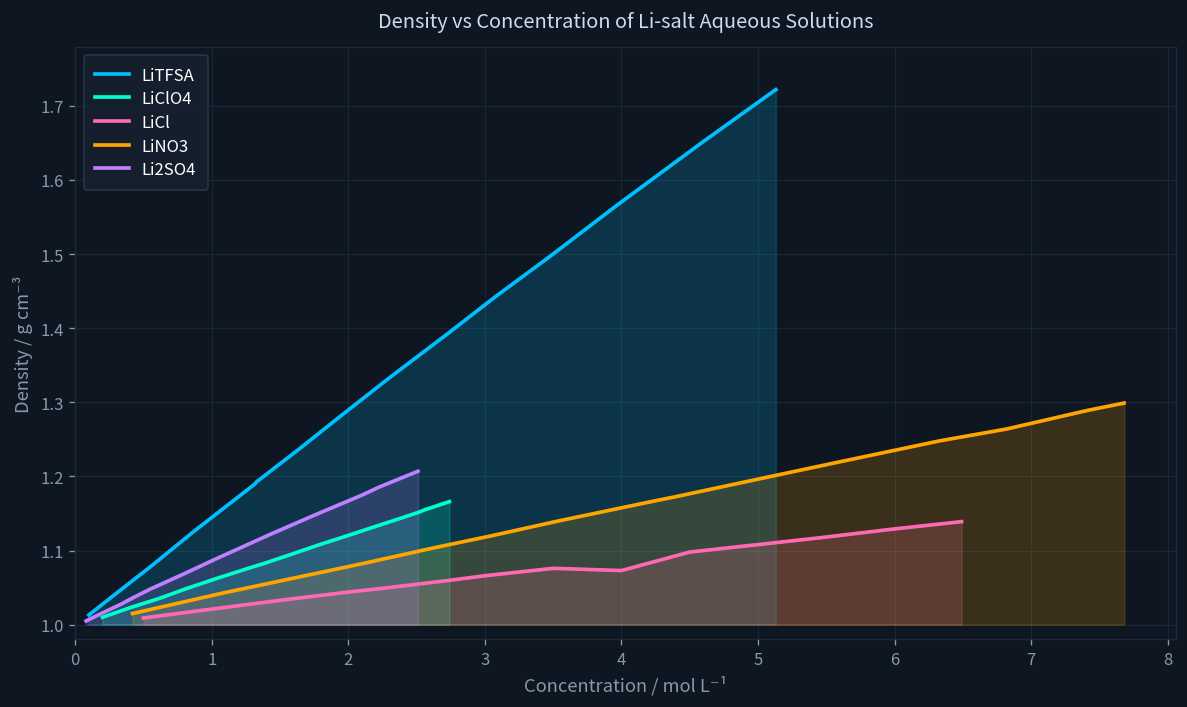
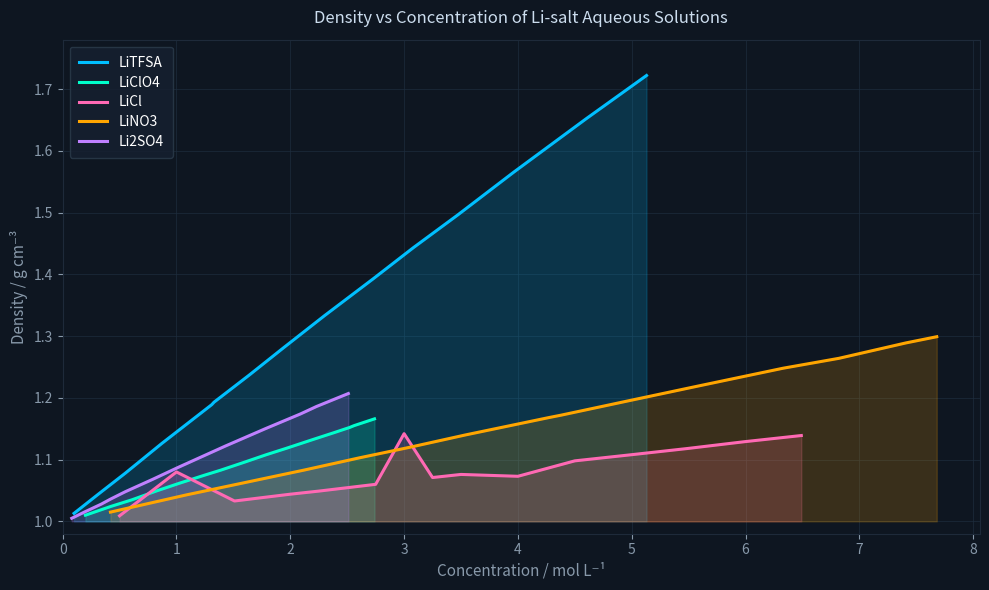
LiCl, 1: 1.02 -> 1.08
LiCl, 3: 1.07 -> 1.14
